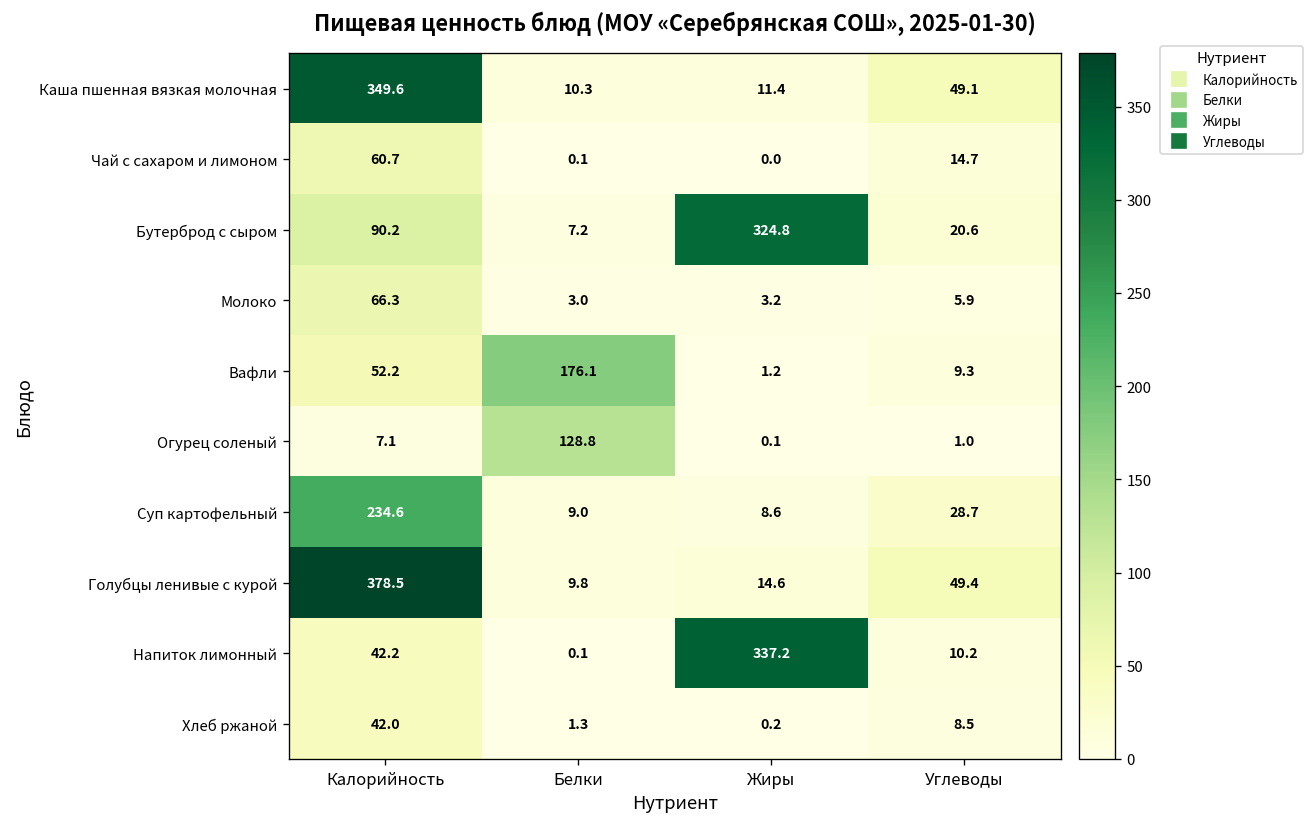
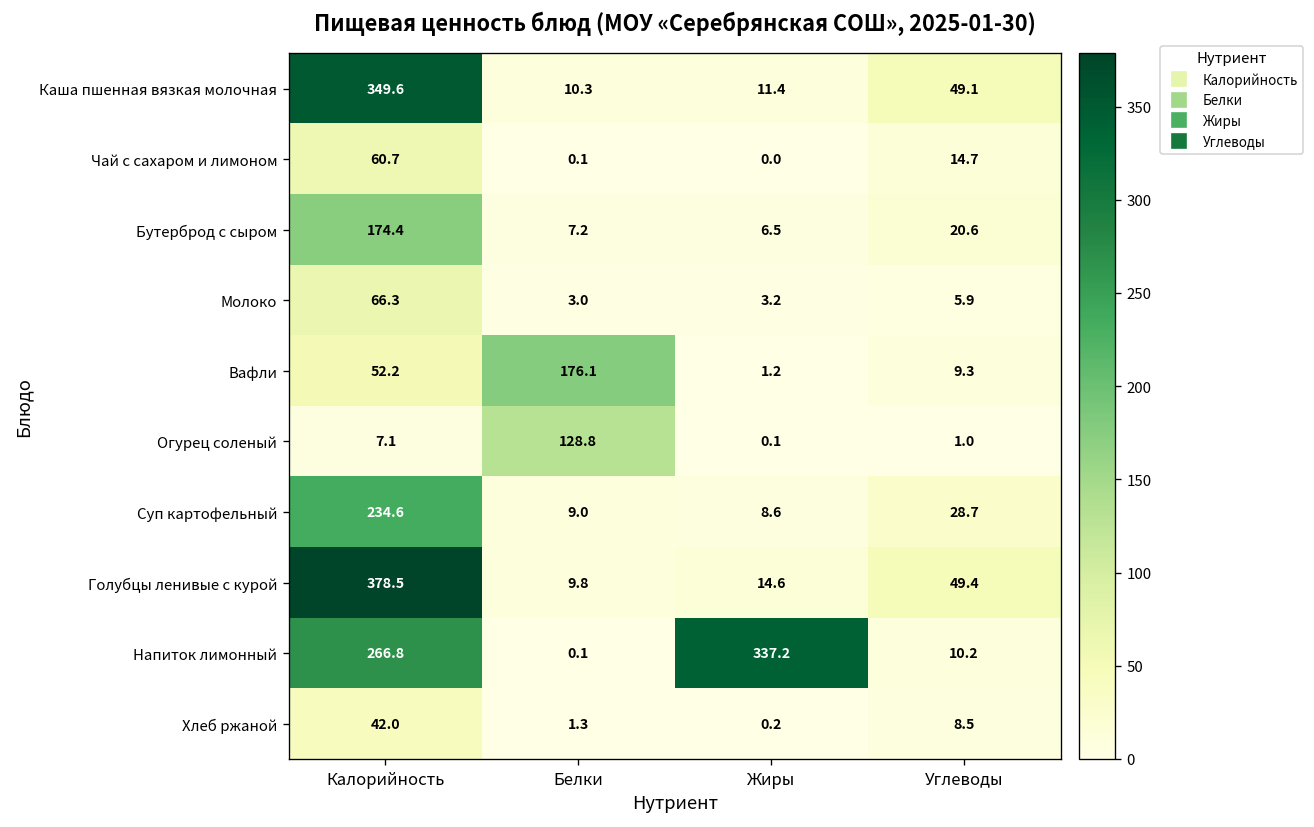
Бутерброд с сыром, Калорийность: 90.2 -> 174.4
Бутерброд с сыром, Жиры: 324.8 -> 6.5
Напиток лимонный, Калорийность: 42.2 -> 266.8
